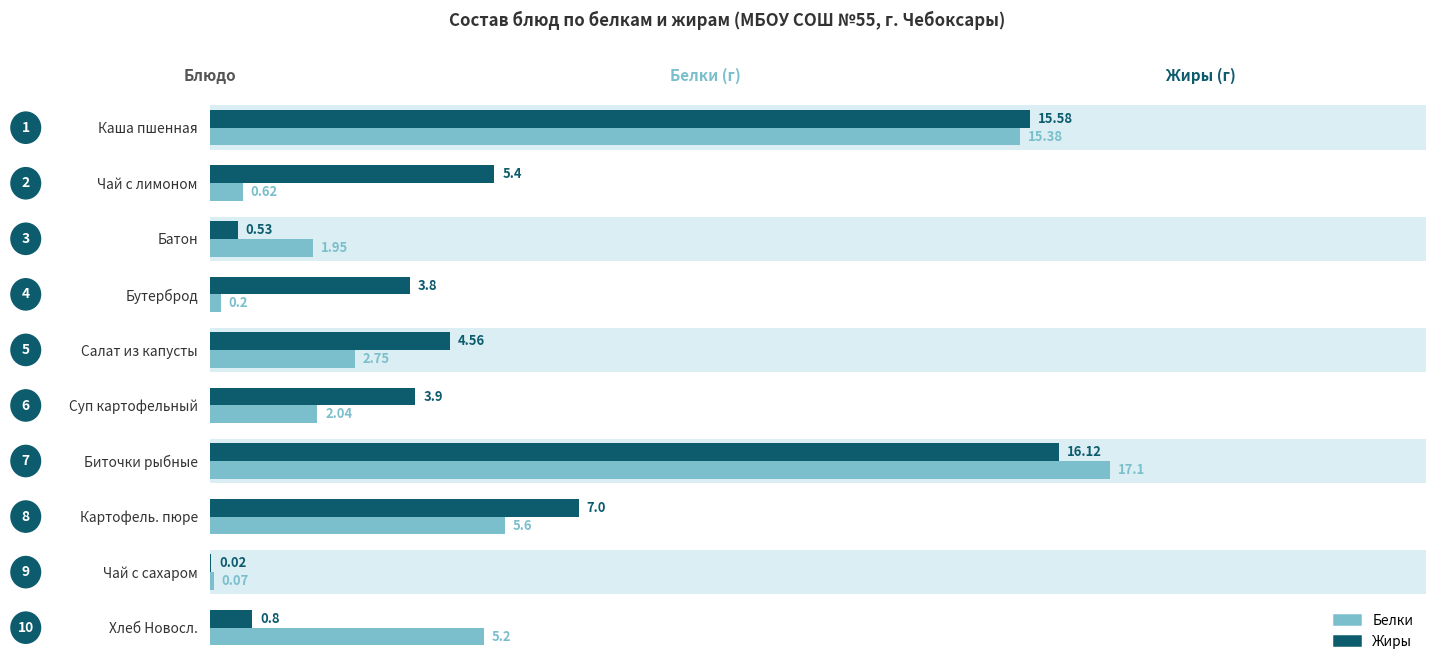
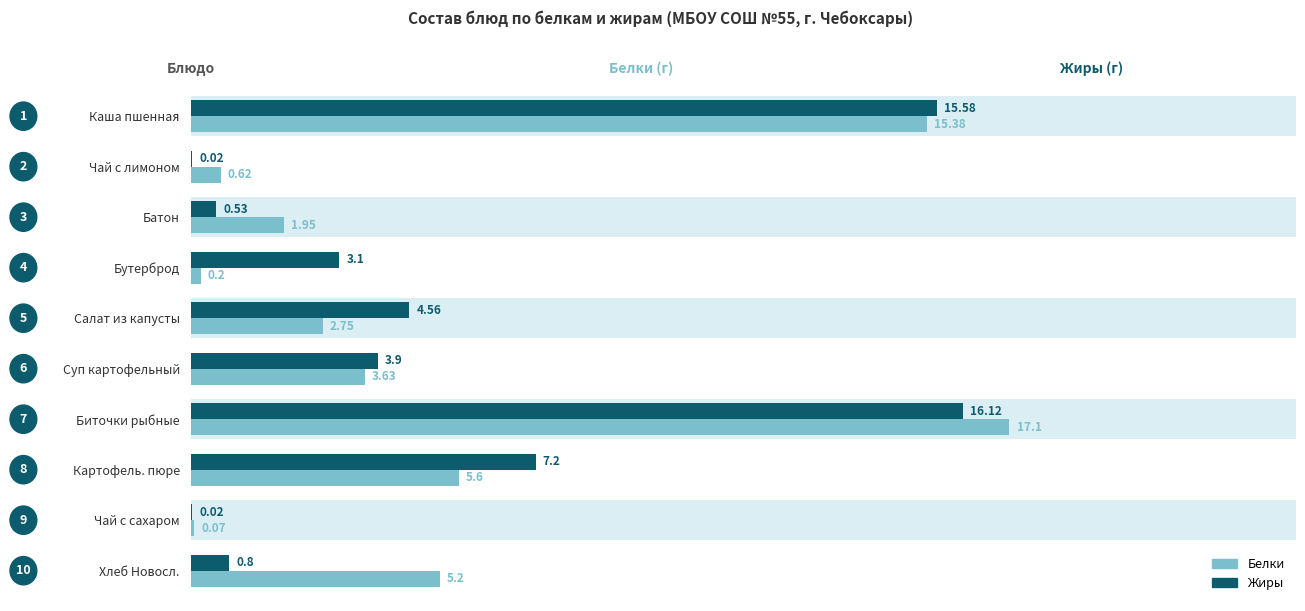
Жиры, Чай с лимоном: 5.4 -> 0.02
Жиры, Бутерброд: 3.8 -> 3.1
Белки, Суп картофельный: 2.04 -> 3.63
Жиры, Картофель. пюре: 7.0 -> 7.2
